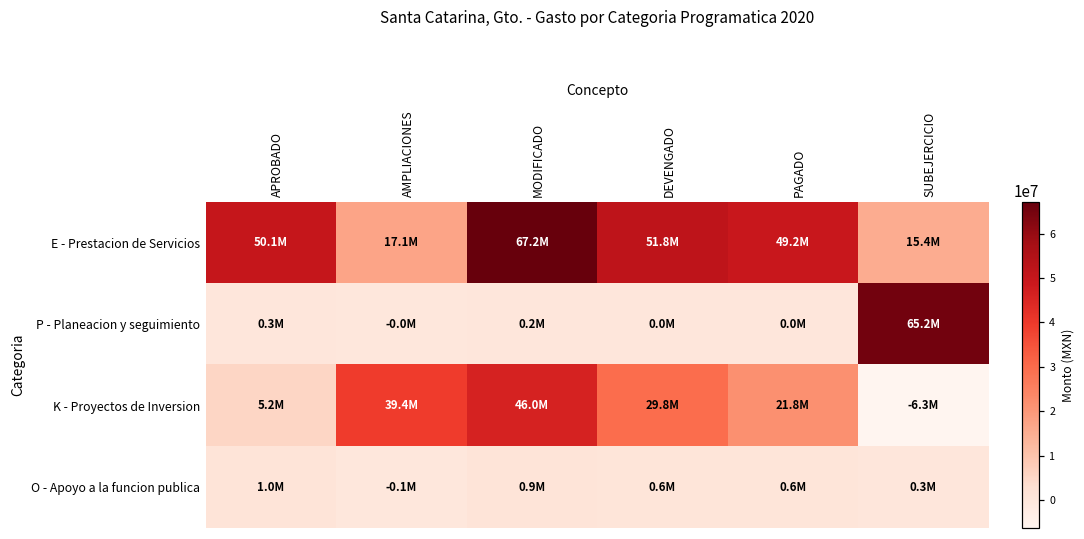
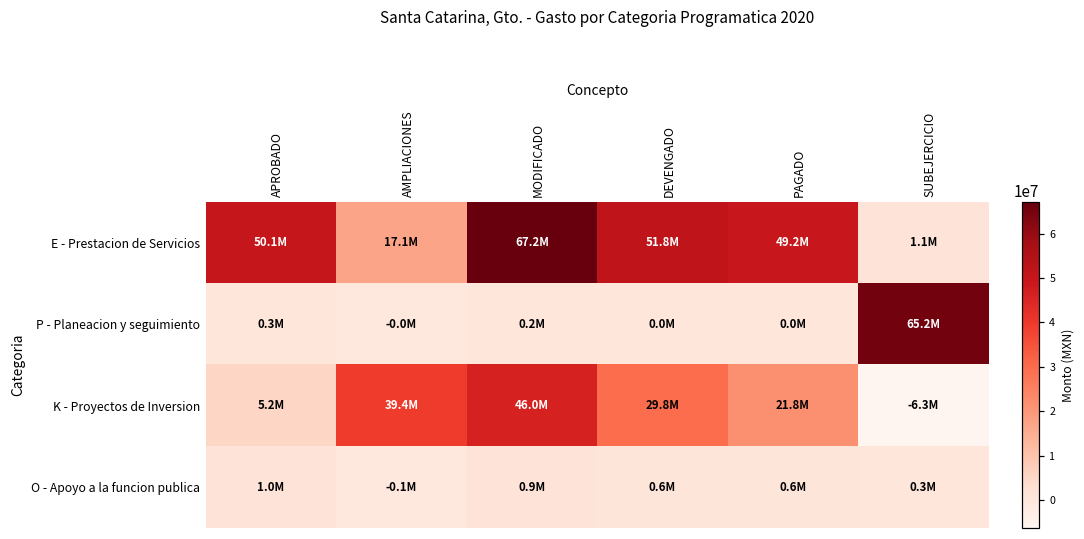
E - Prestacion de Servicios, SUBEJERCICIO: 15.4M -> 1.1M
